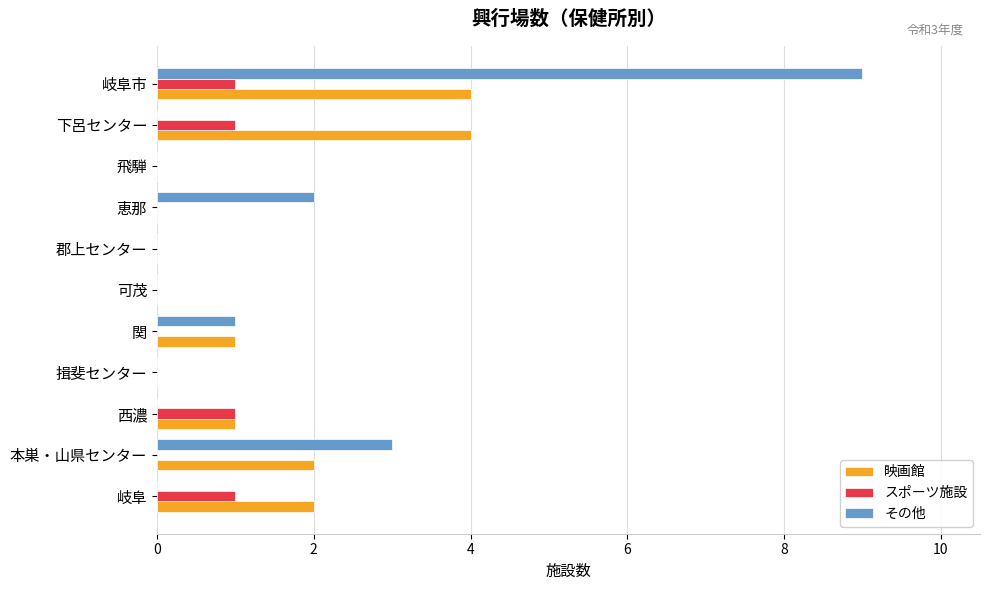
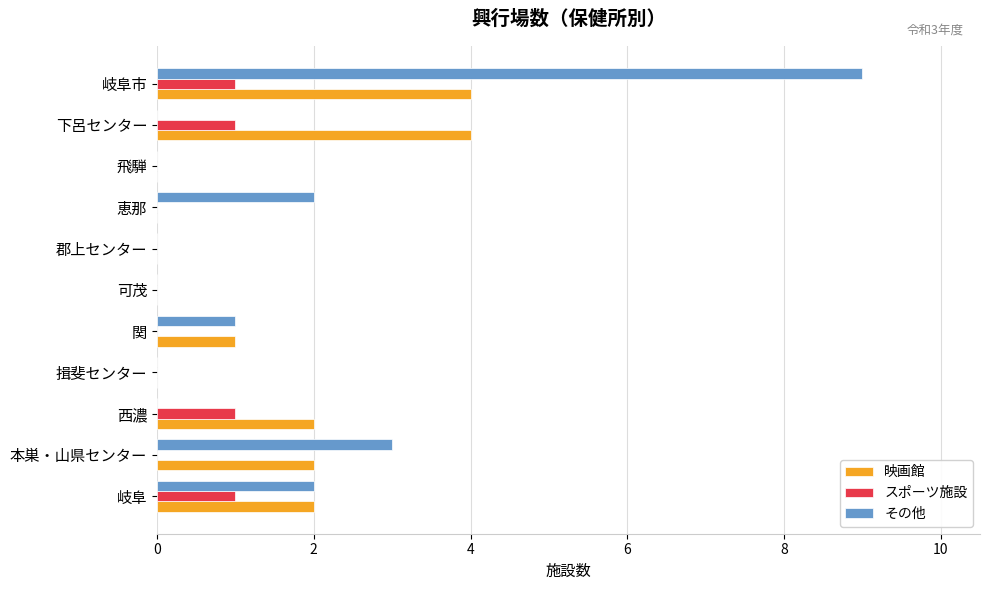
映画館, 西濃: 1 -> 2
その他, 岐阜: 0 -> 2
